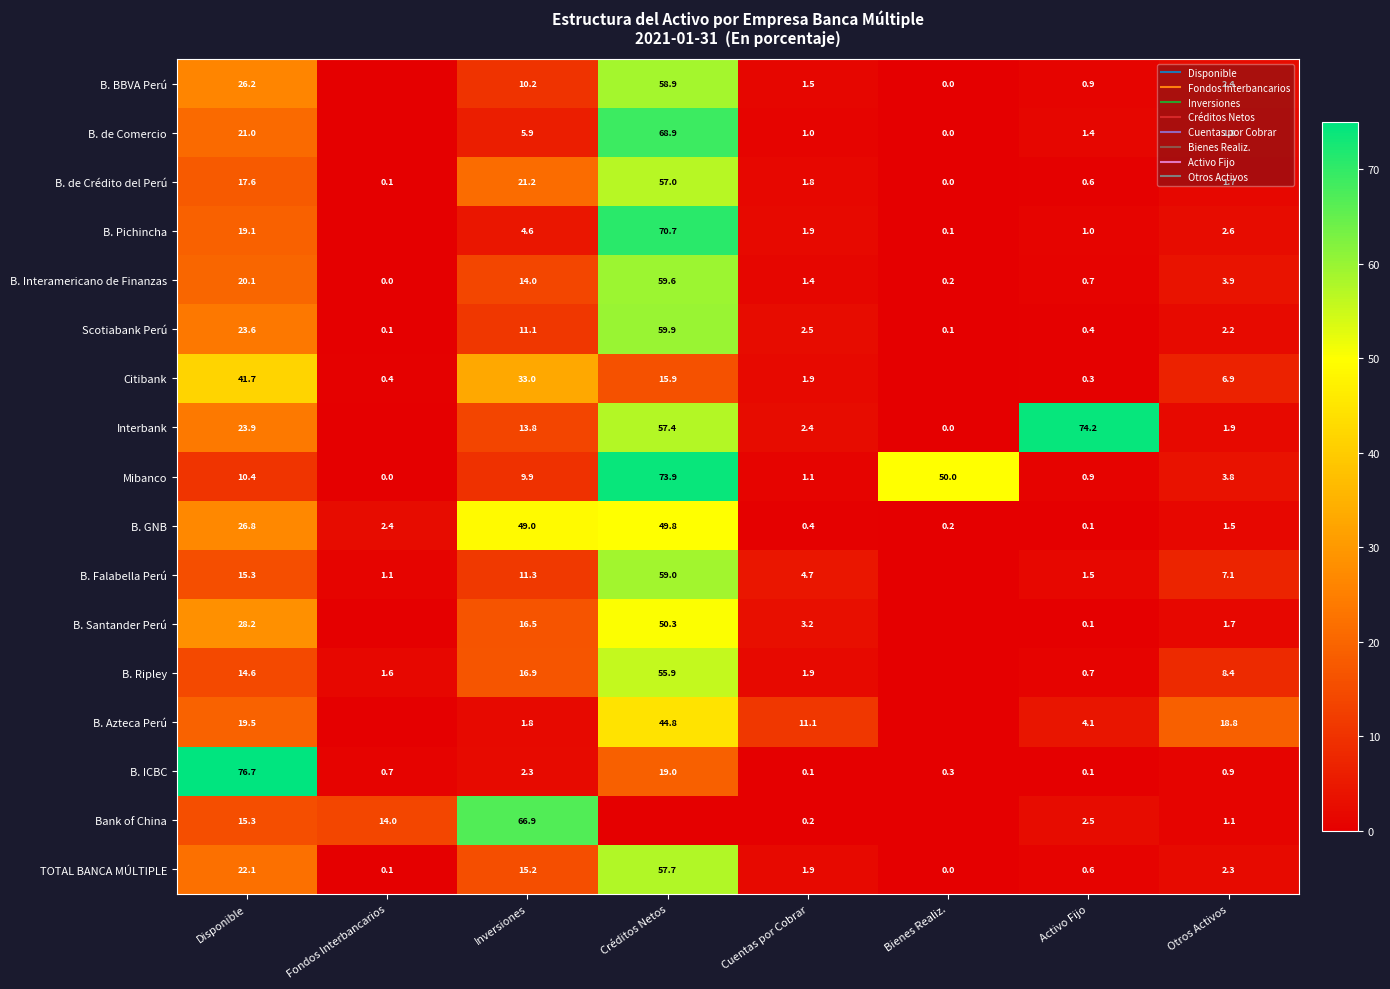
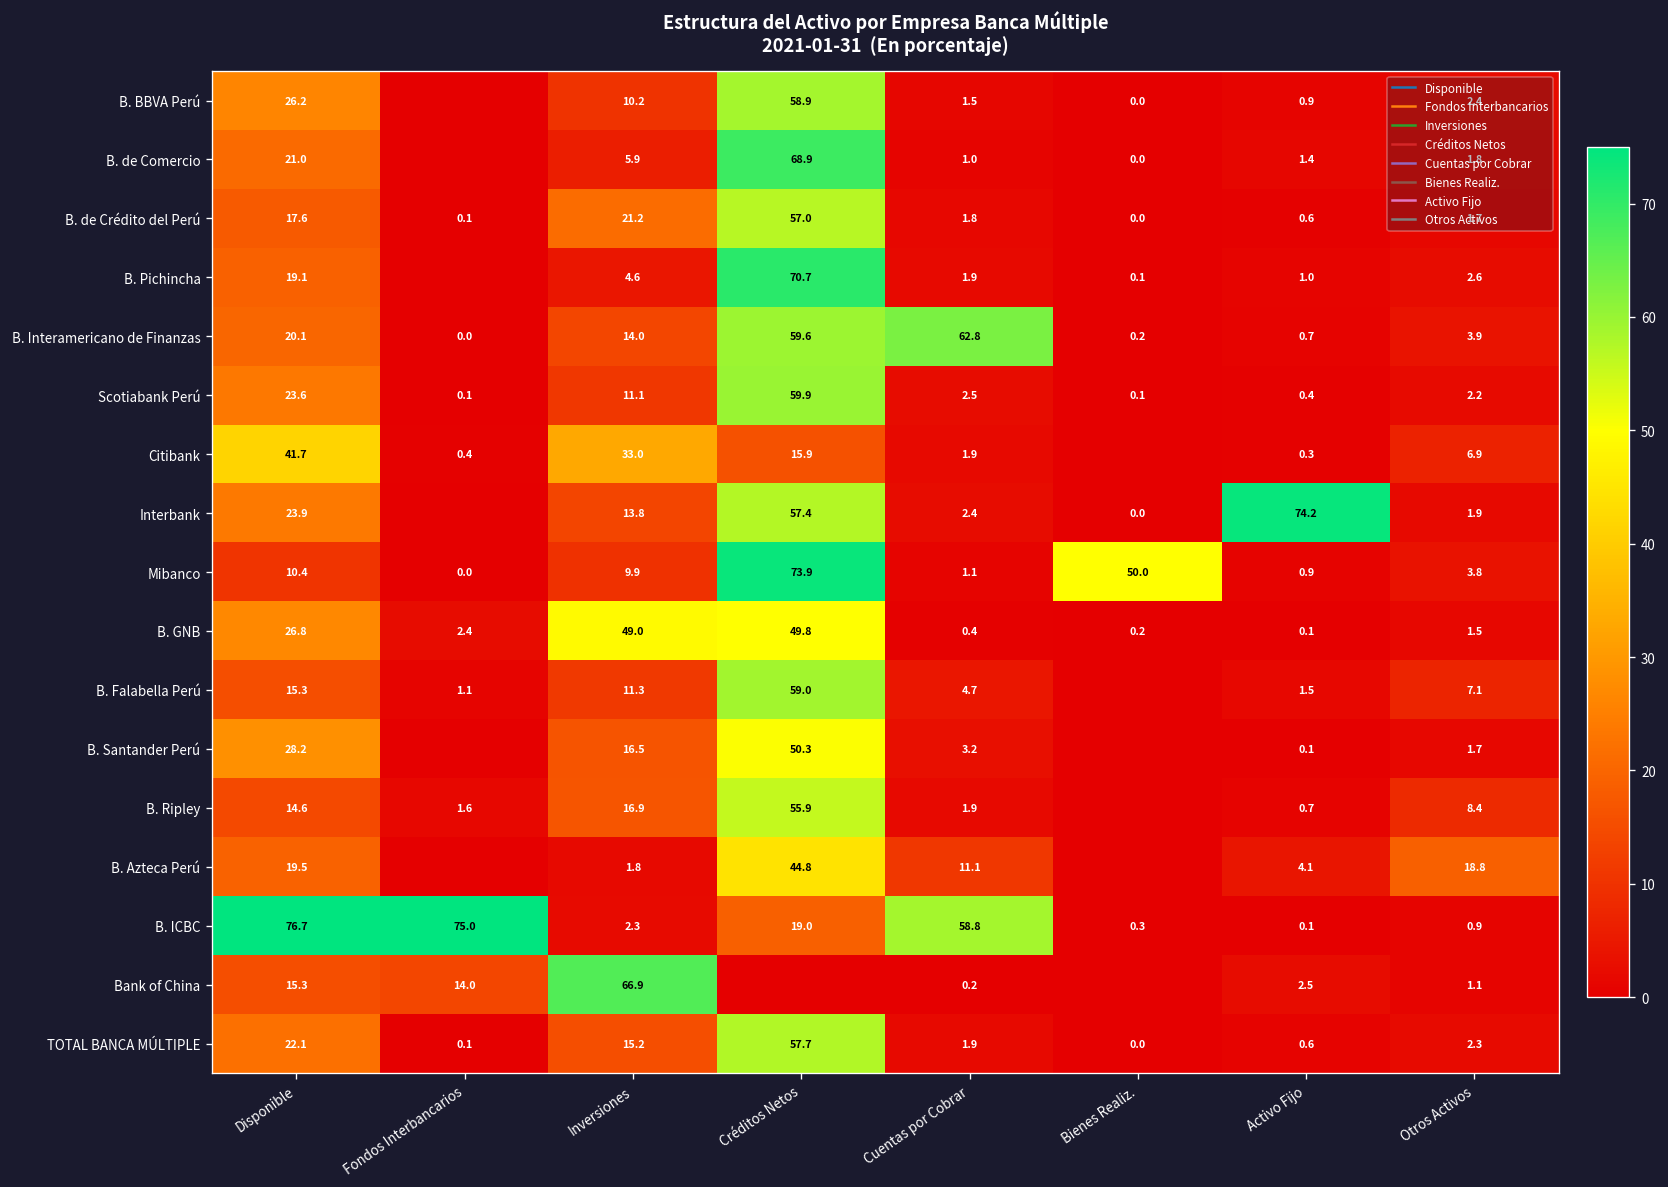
B. Interamericano de Finanzas, Cuentas por Cobrar: 1.4 -> 62.8
B. ICBC, Fondos Interbancarios: 0.7 -> 75.0
B. ICBC, Cuentas por Cobrar: 0.1 -> 58.8
